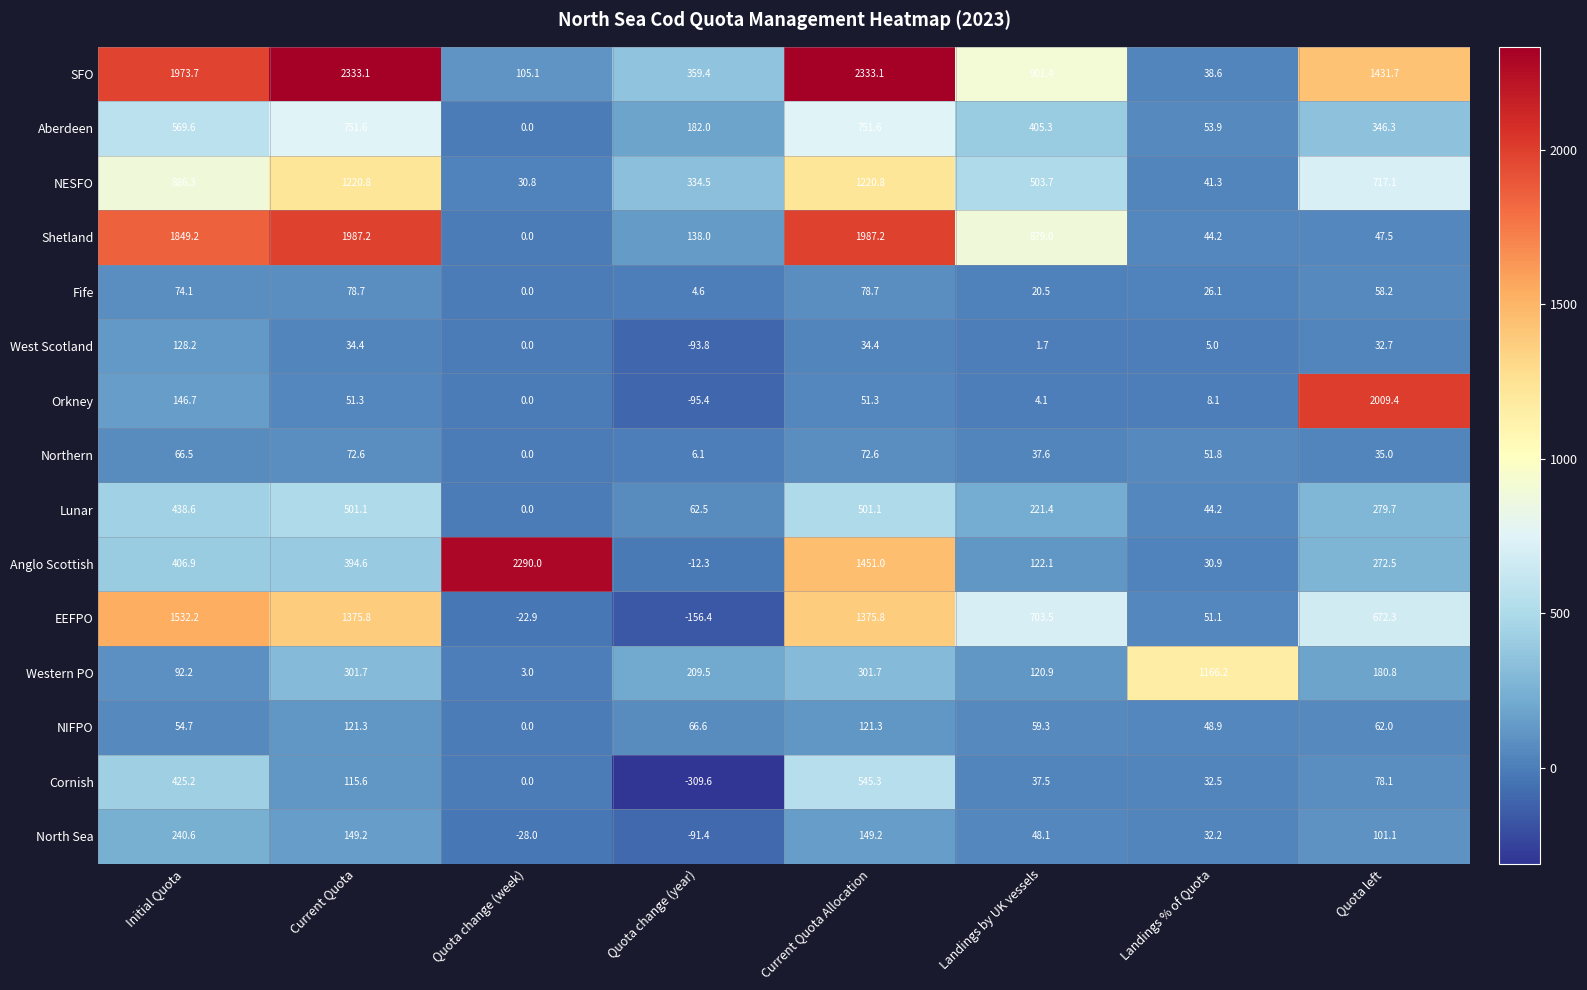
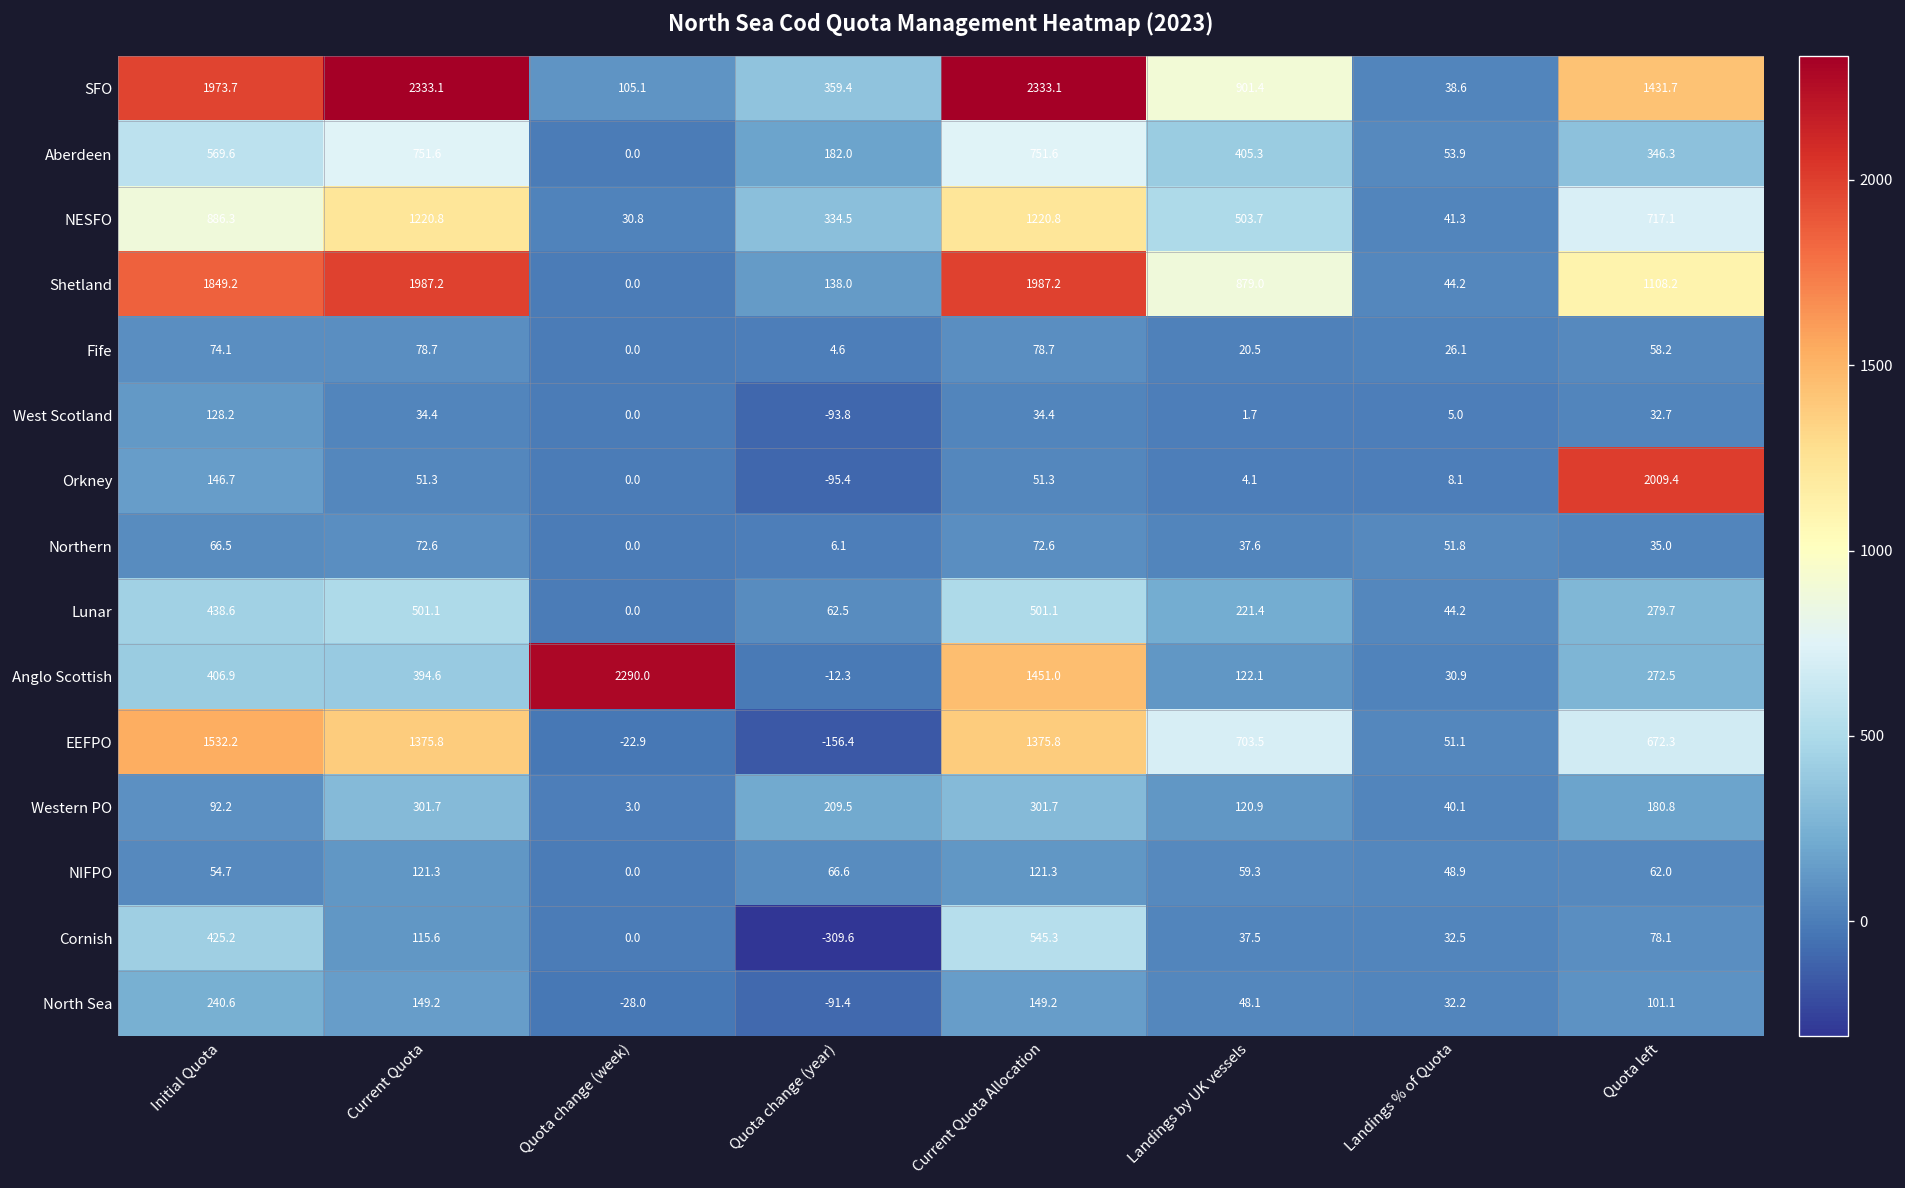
Shetland, Quota left: 47.5 -> 1108.2
Western PO, Landings % of Quota: 1166.2 -> 40.1
